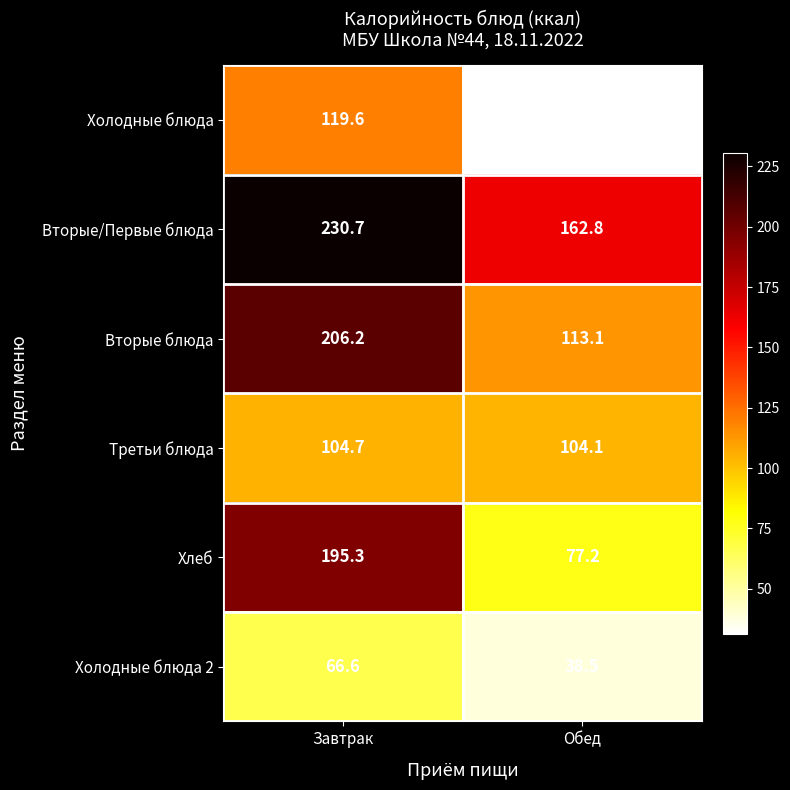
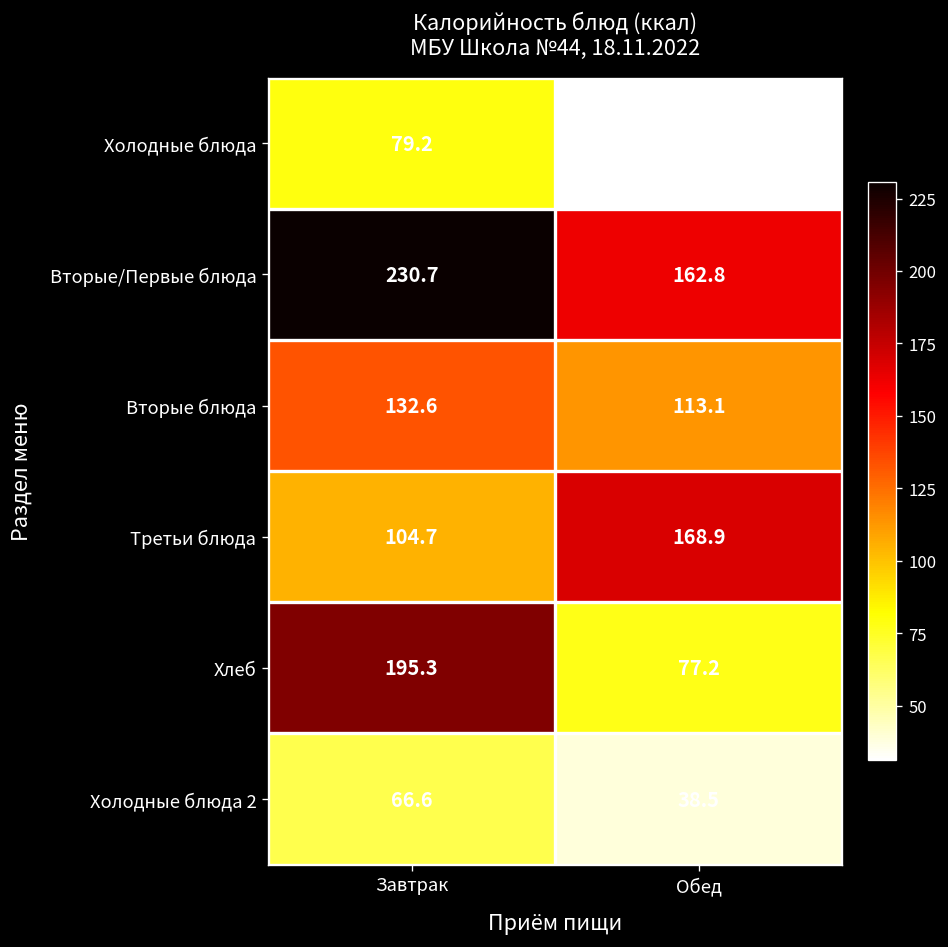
Холодные блюда, Завтрак: 119.6 -> 79.2
Вторые блюда, Завтрак: 206.2 -> 132.6
Третьи блюда, Обед: 104.1 -> 168.9
